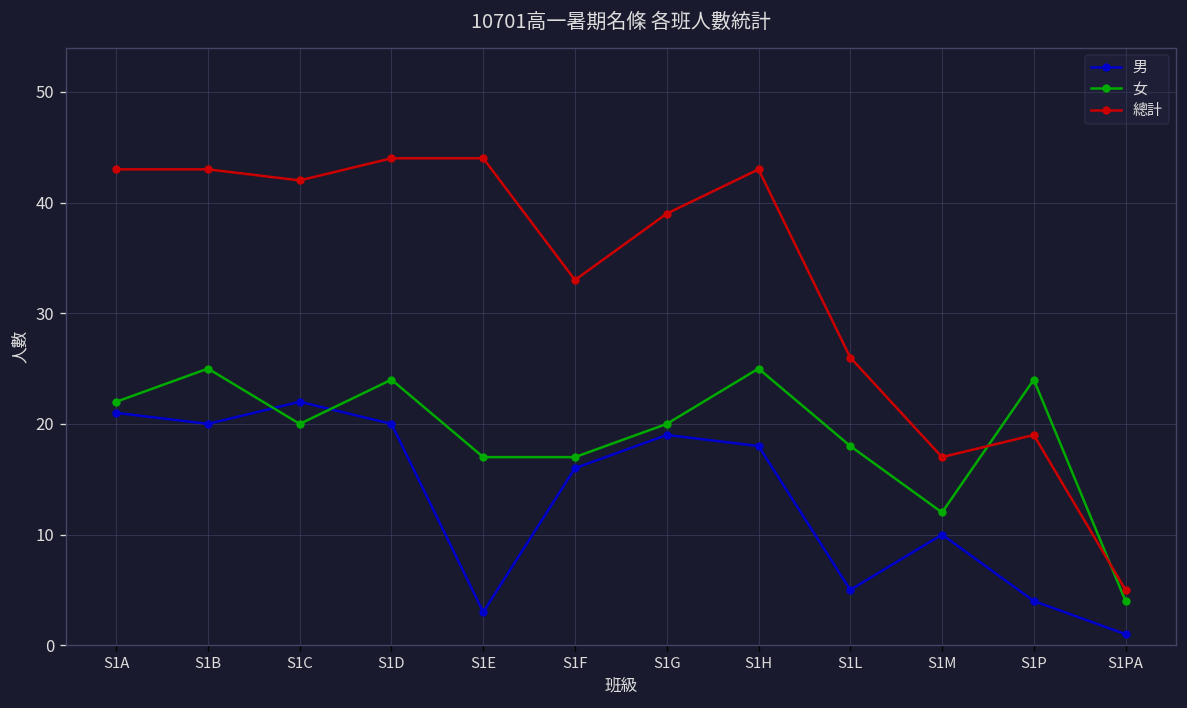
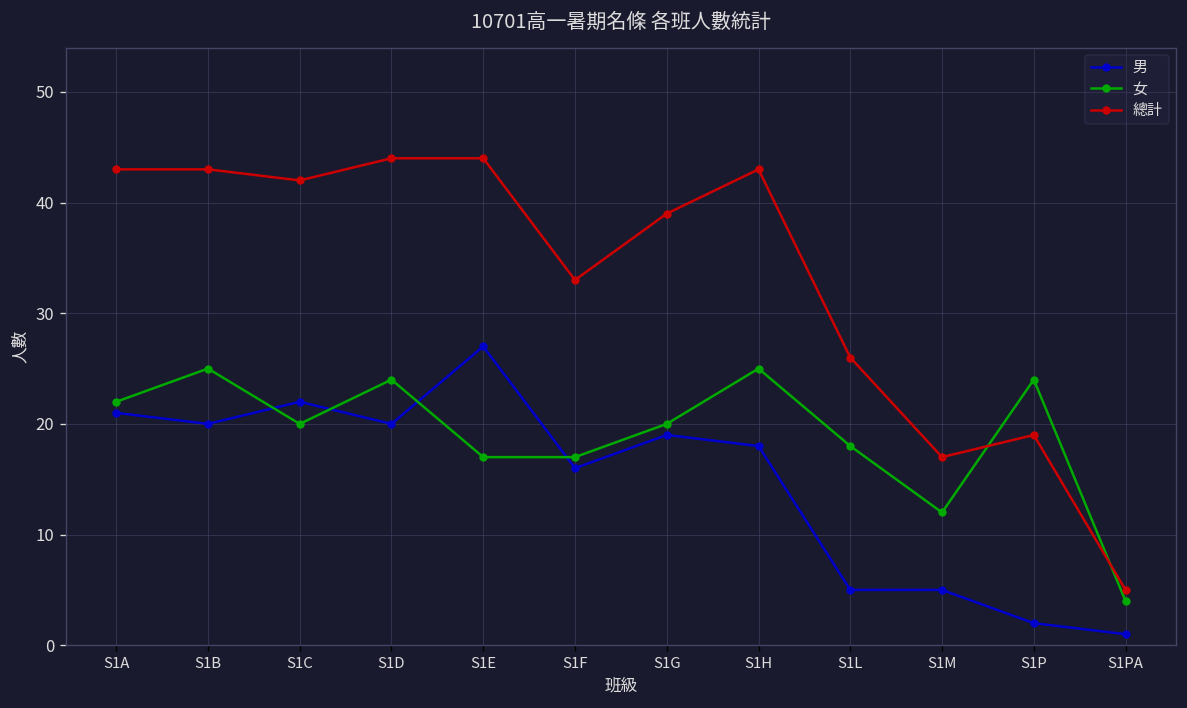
男, S1E: 3 -> 27
男, S1M: 10 -> 5
男, S1P: 4 -> 2
